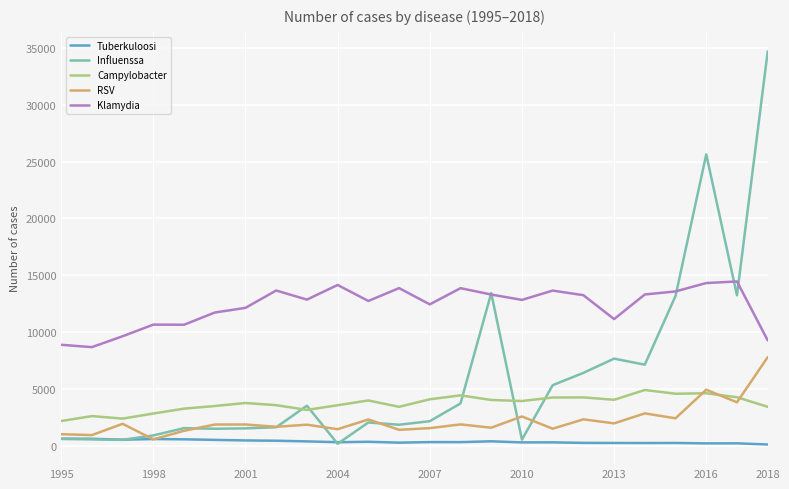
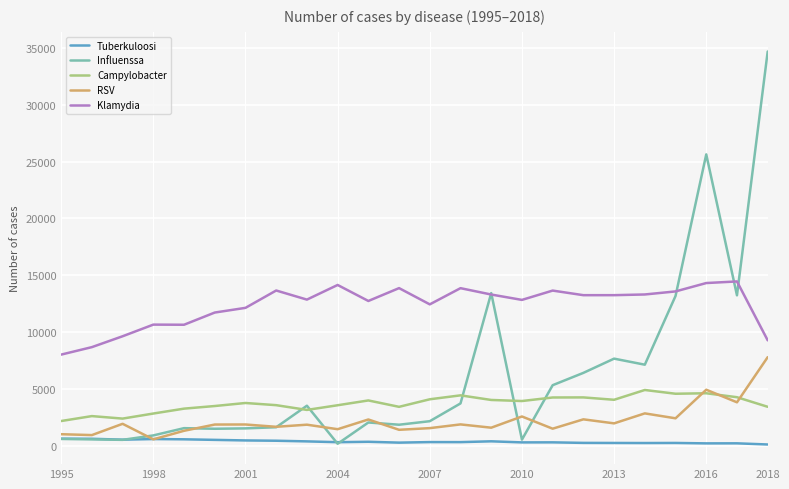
Klamydia, 1995: 8900 -> 8000
Klamydia, 2013: 11200 -> 13300
